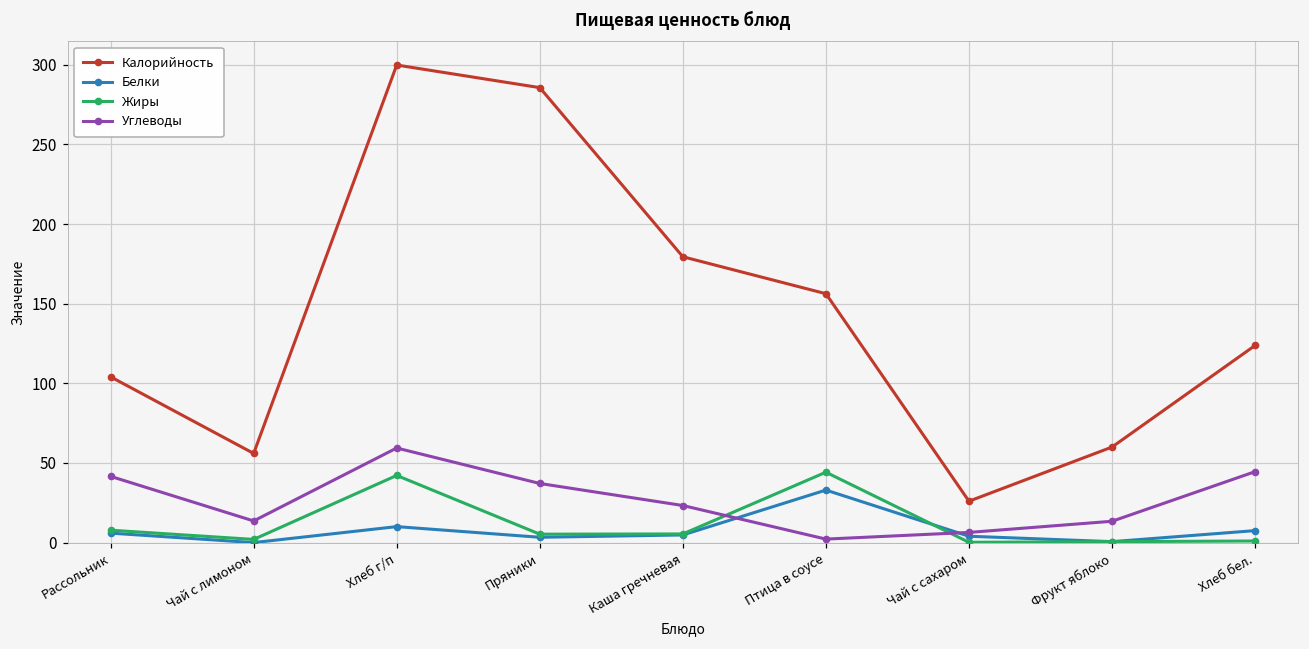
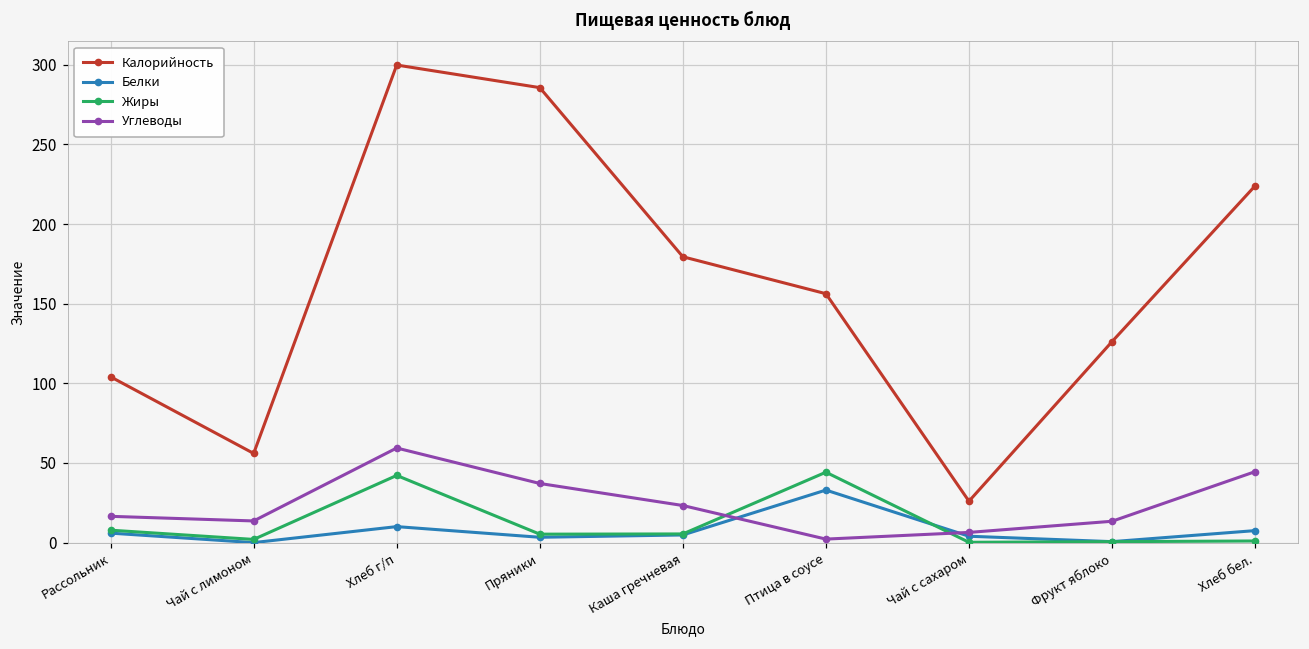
Углеводы, Рассольник: 42 -> 17
Калорийность, Фрукт яблоко: 60 -> 126
Калорийность, Хлеб бел.: 124 -> 224
